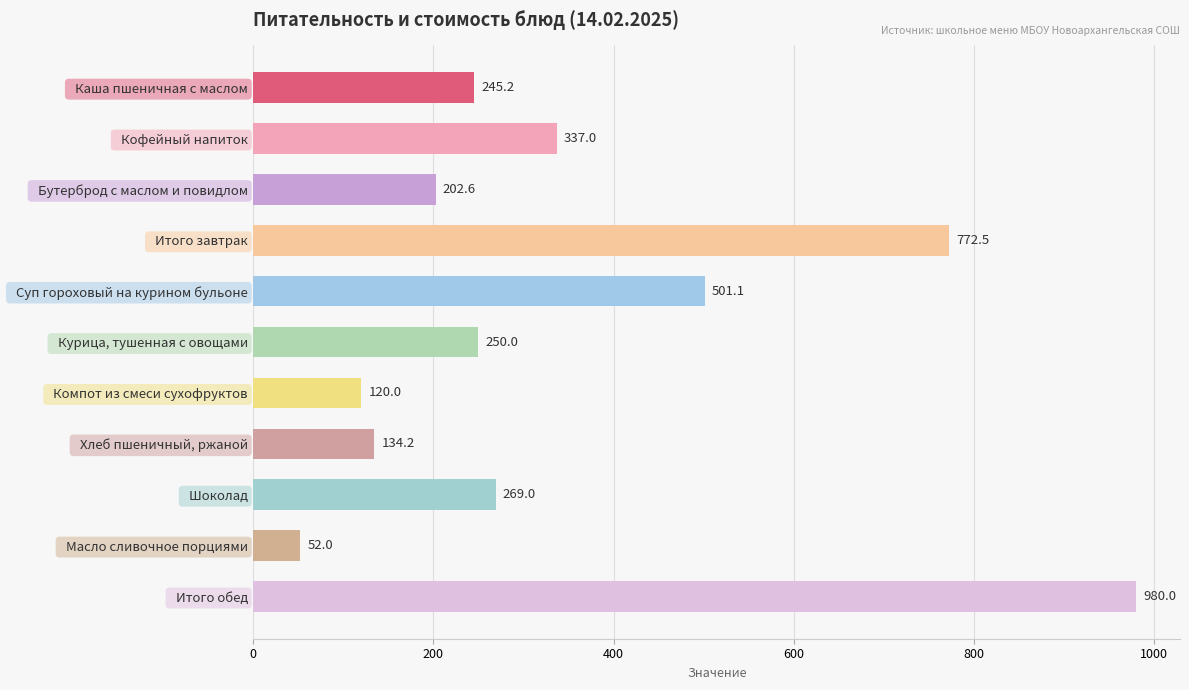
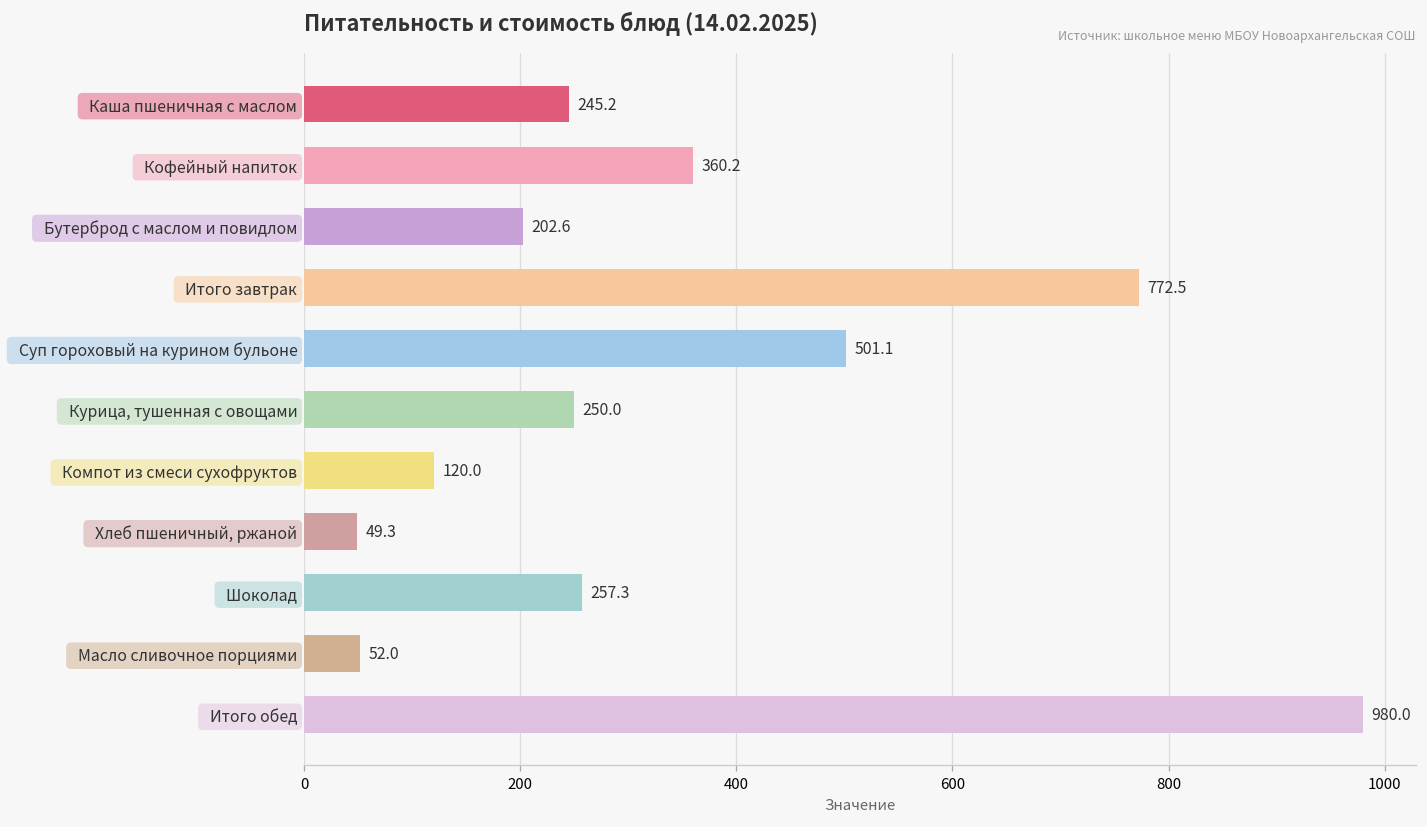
Кофейный напиток: 337.0 -> 360.2
Хлеб пшеничный, ржаной: 134.2 -> 49.3
Шоколад: 269.0 -> 257.3
